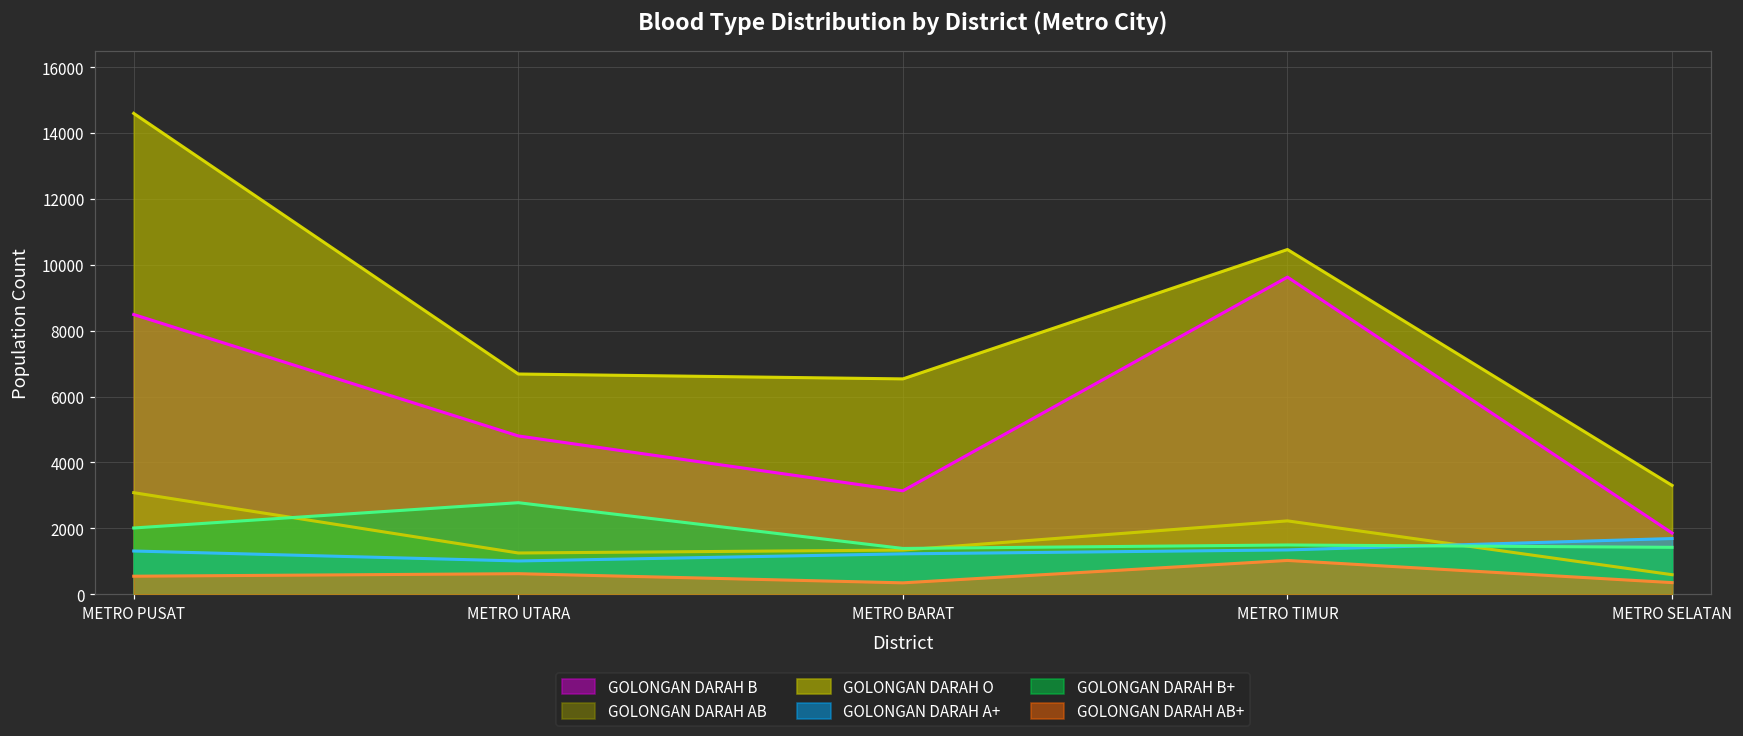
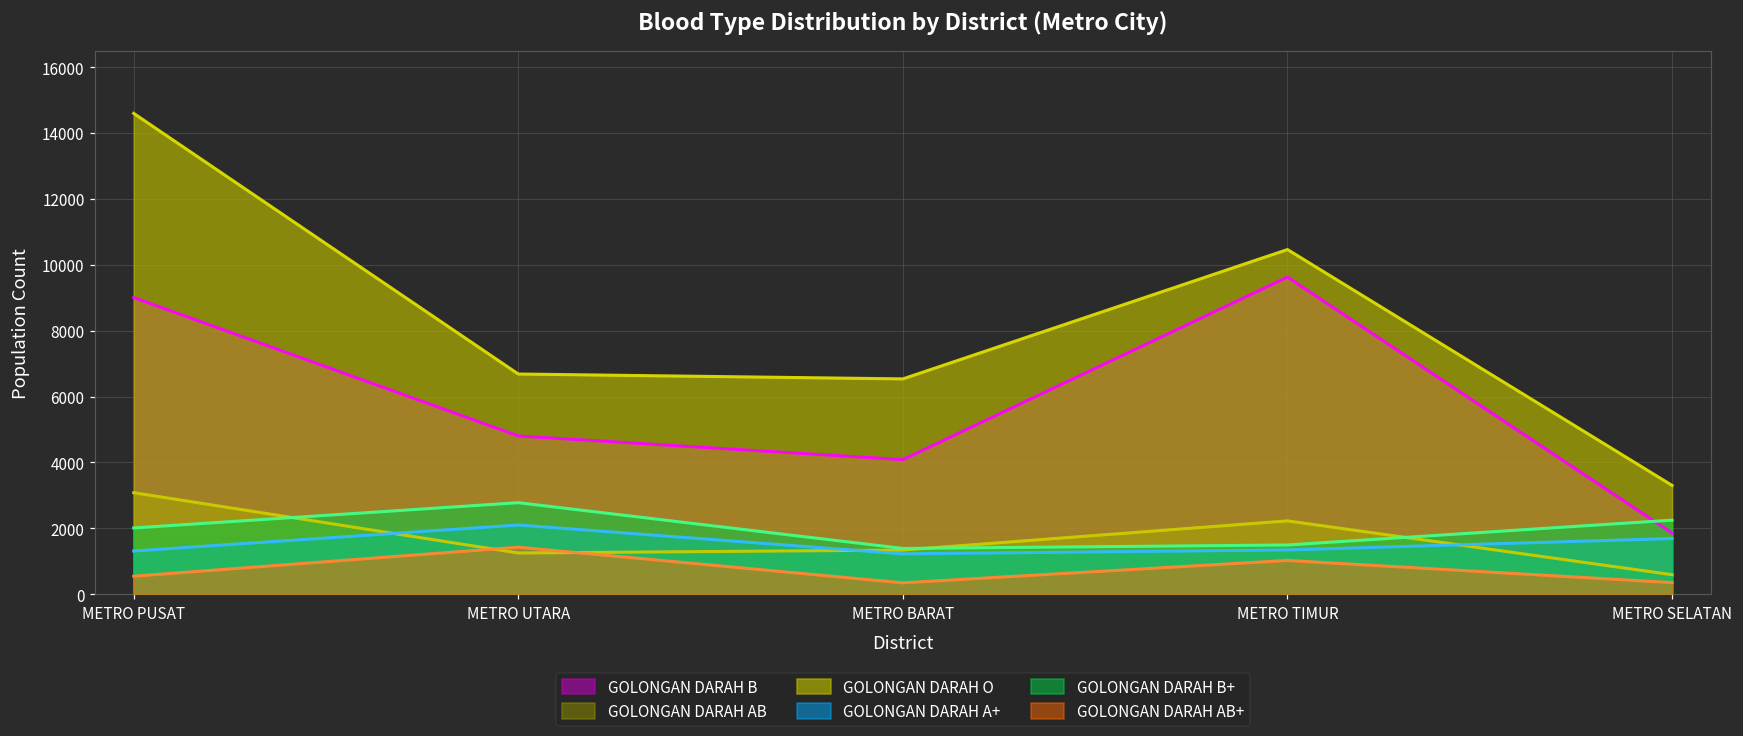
GOLONGAN DARAH B, METRO PUSAT: 8500 -> 9000
GOLONGAN DARAH A+, METRO UTARA: 1000 -> 2100
GOLONGAN DARAH AB+, METRO UTARA: 600 -> 1400
GOLONGAN DARAH B, METRO BARAT: 3100 -> 4100
GOLONGAN DARAH B+, METRO SELATAN: 1400 -> 2300
